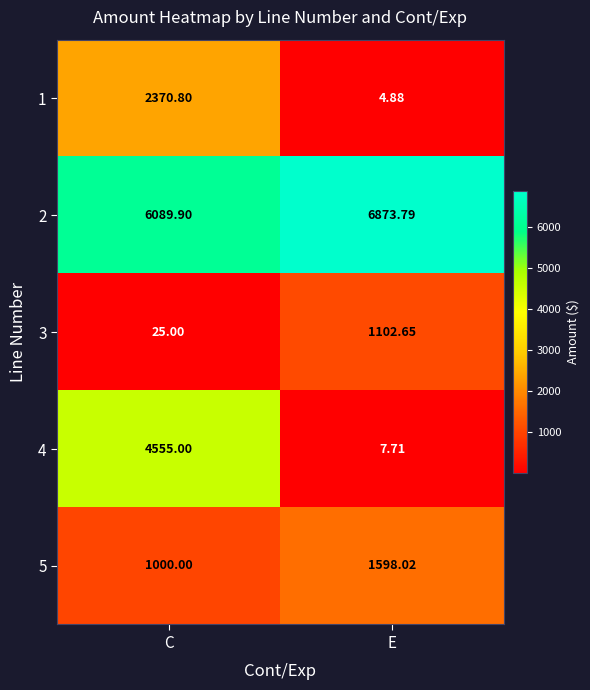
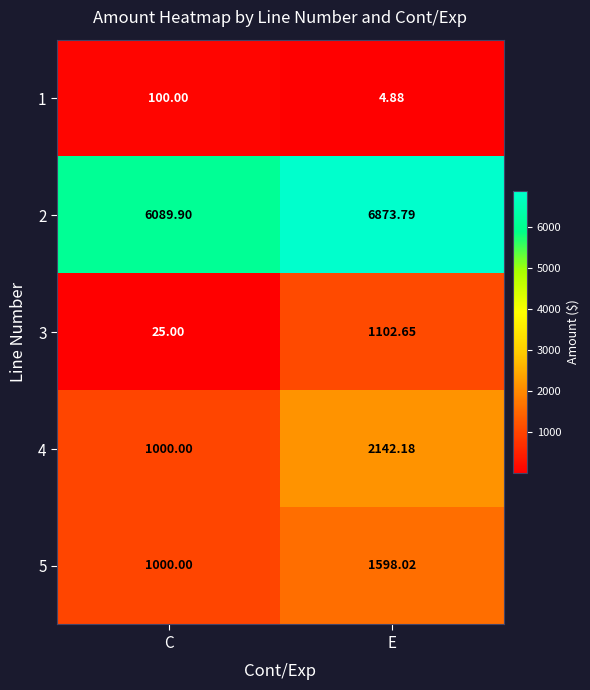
1, C: 2370.80 -> 100.00
4, C: 4555.00 -> 1000.00
4, E: 7.71 -> 2142.18
